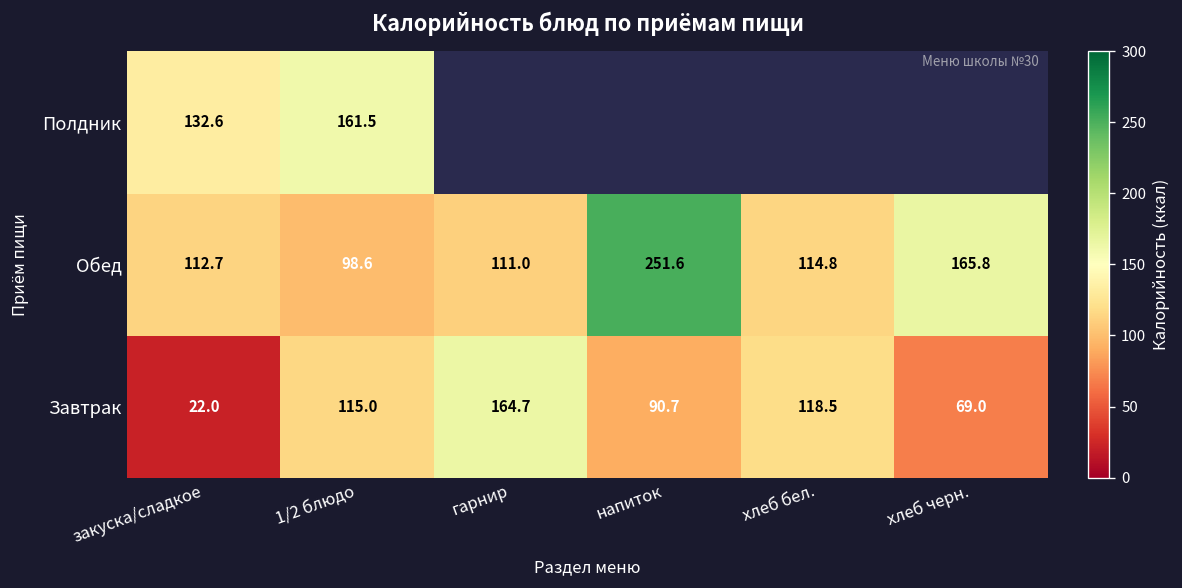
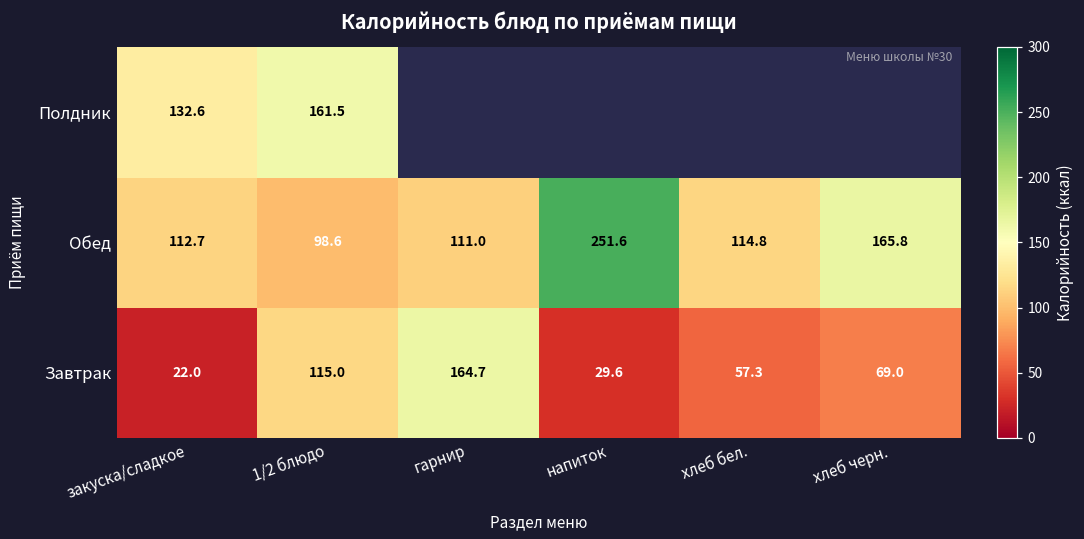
Завтрак, напиток: 90.7 -> 29.6
Завтрак, хлеб бел.: 118.5 -> 57.3
